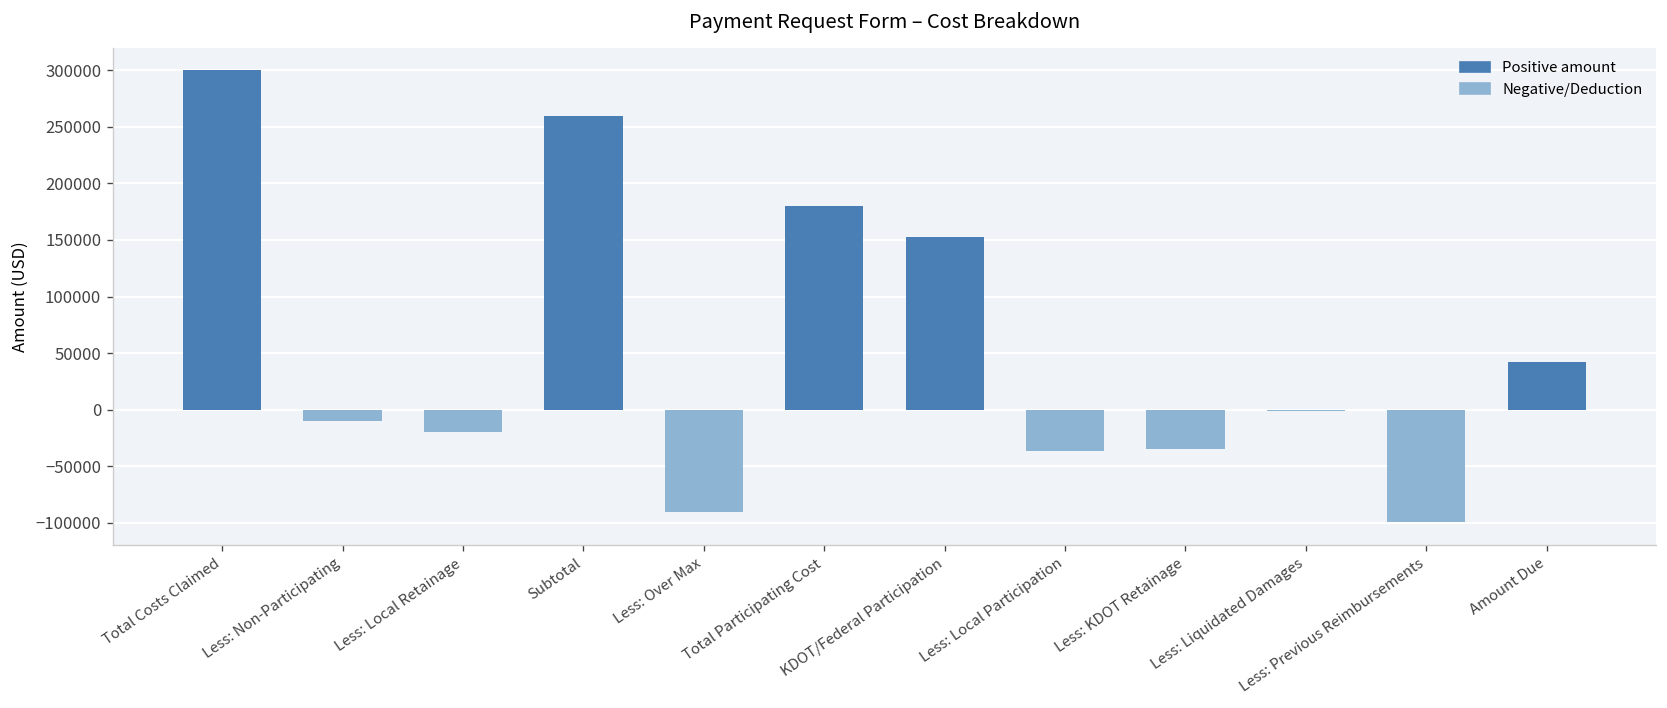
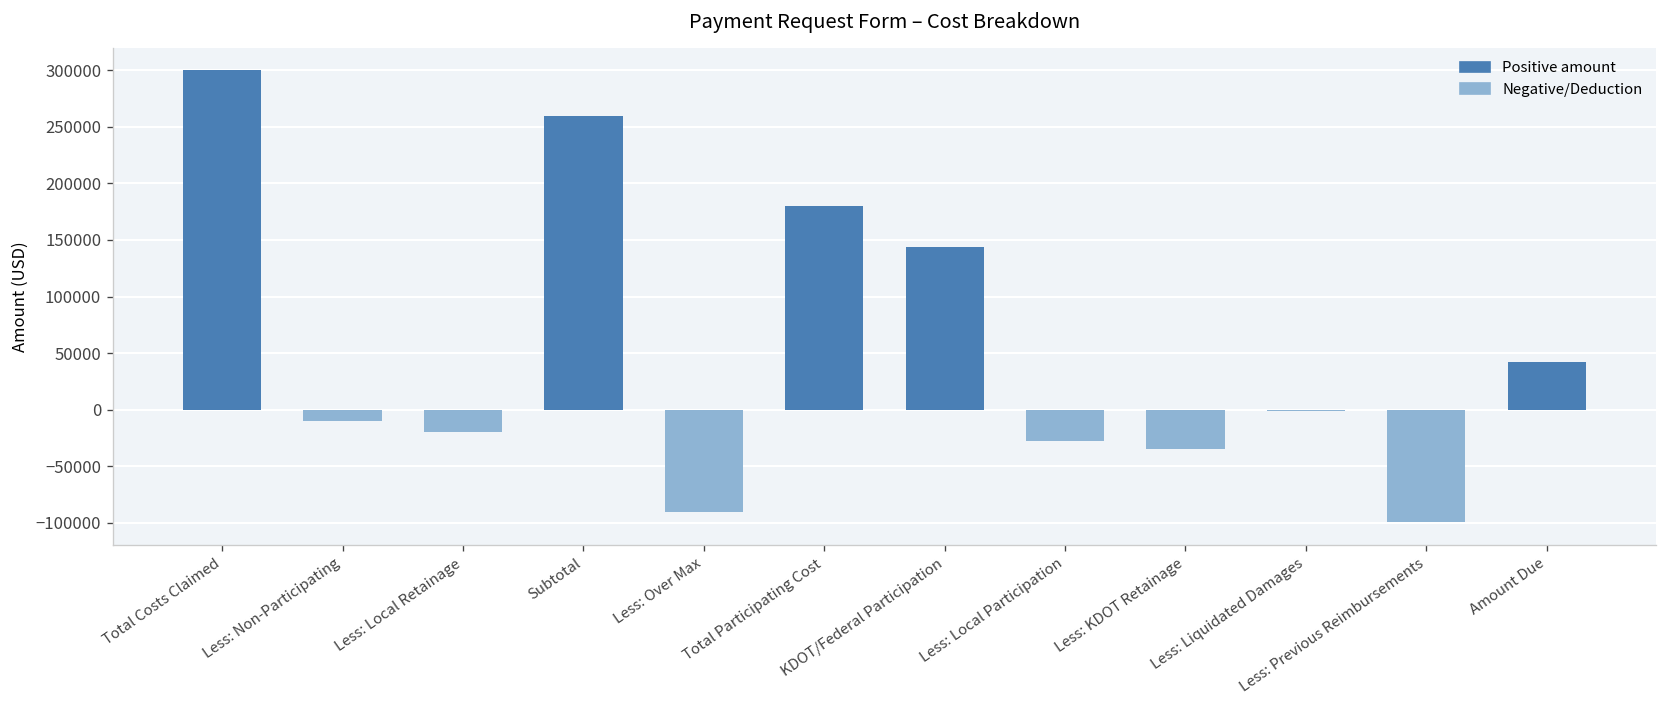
KDOT/Federal Participation: 150000 -> 140000
Less: Local Participation: -40000 -> -30000
